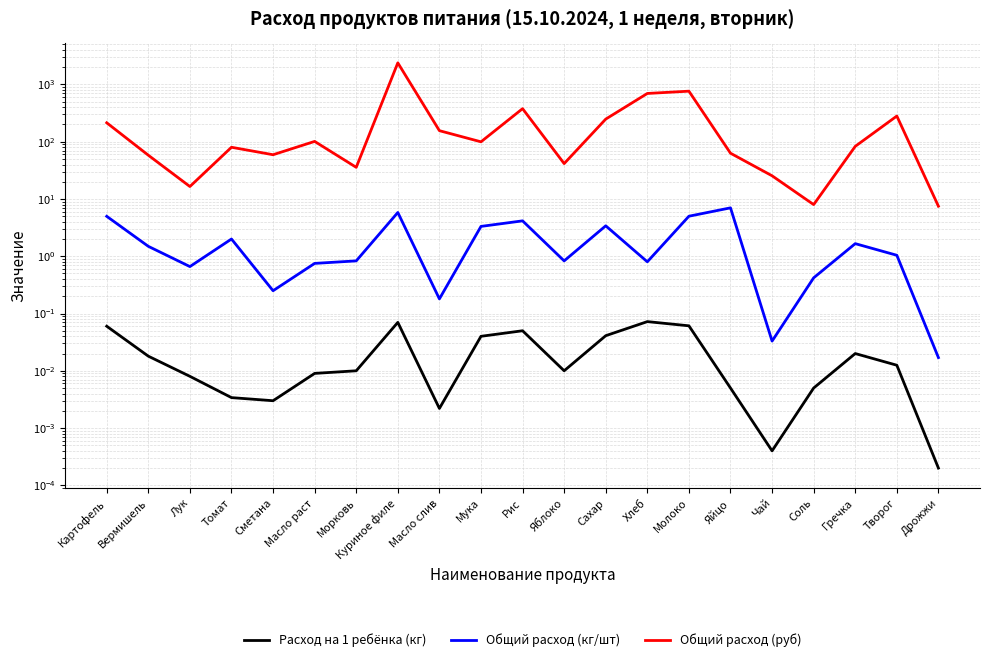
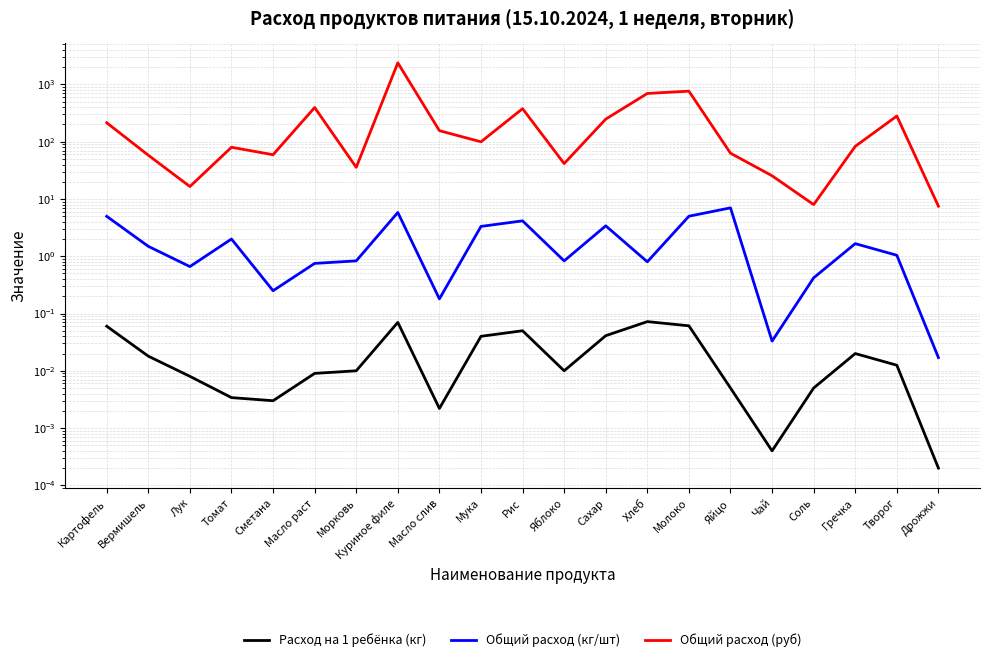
Общий расход (руб), Масло раст: 100 -> 400
